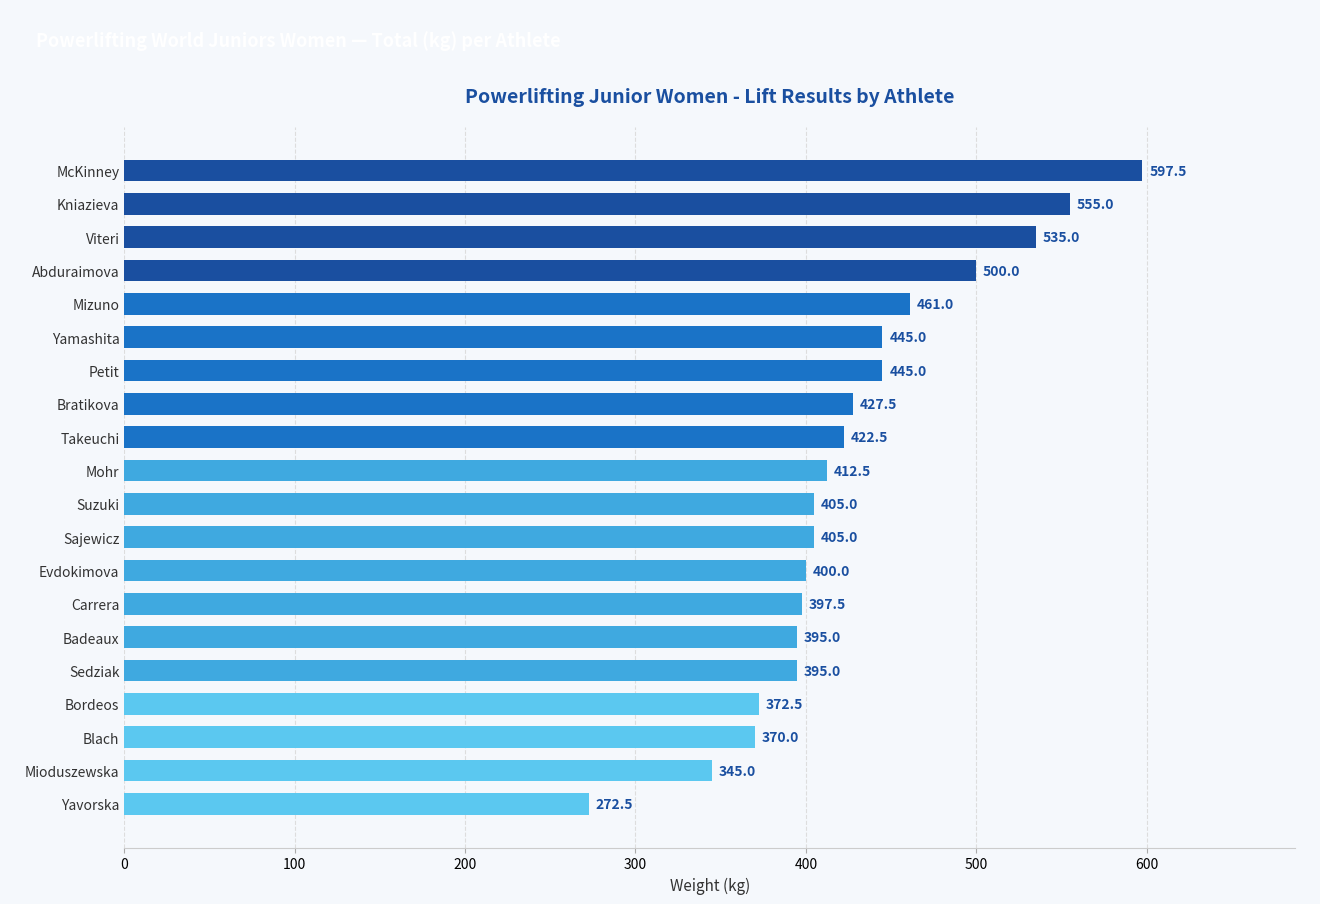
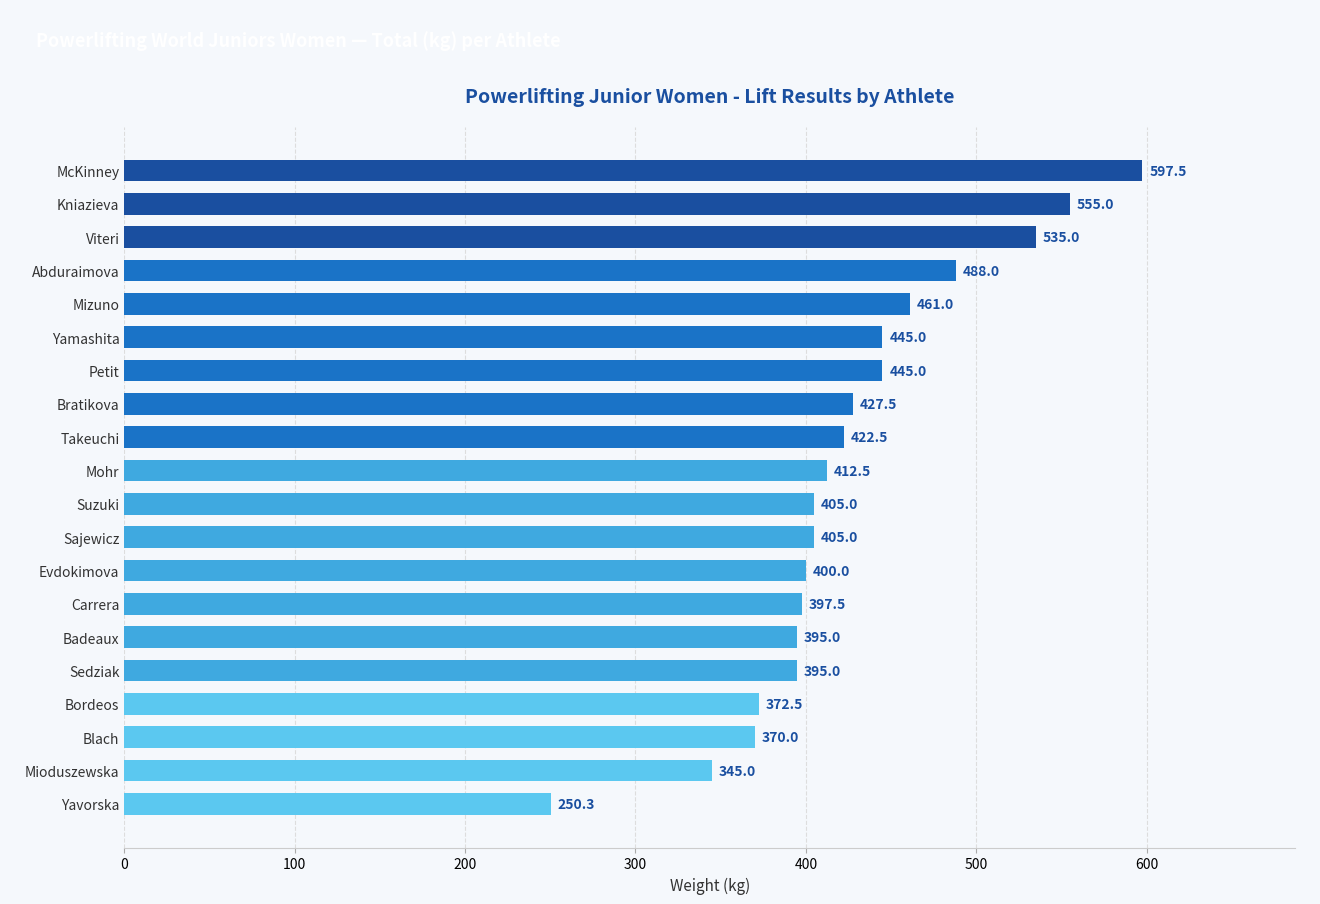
Abduraimova: 500.0 -> 488.0
Yavorska: 272.5 -> 250.3
